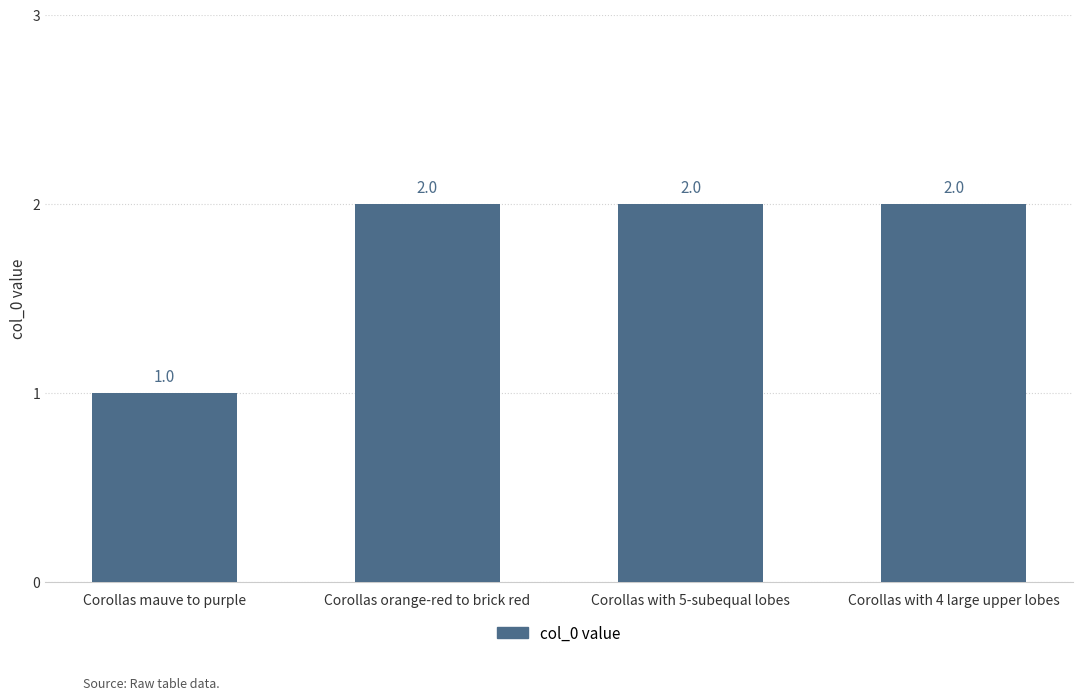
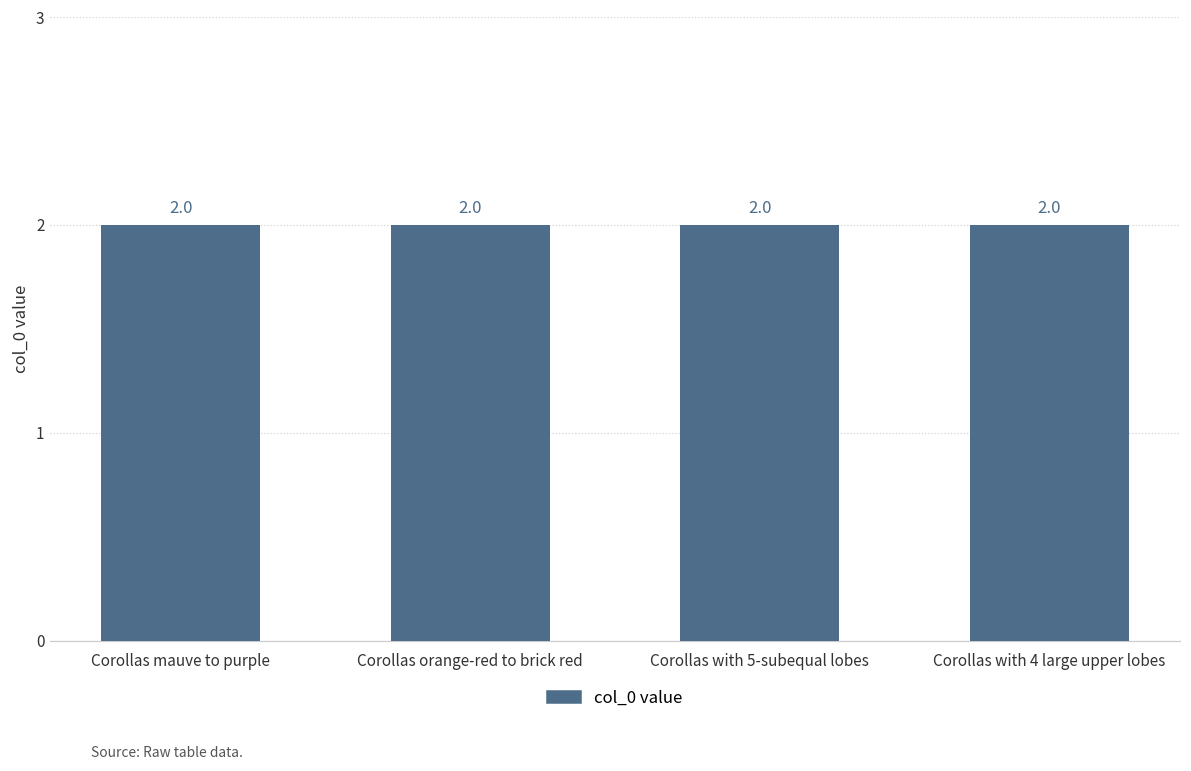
Corollas mauve to purple: 1.0 -> 2.0
